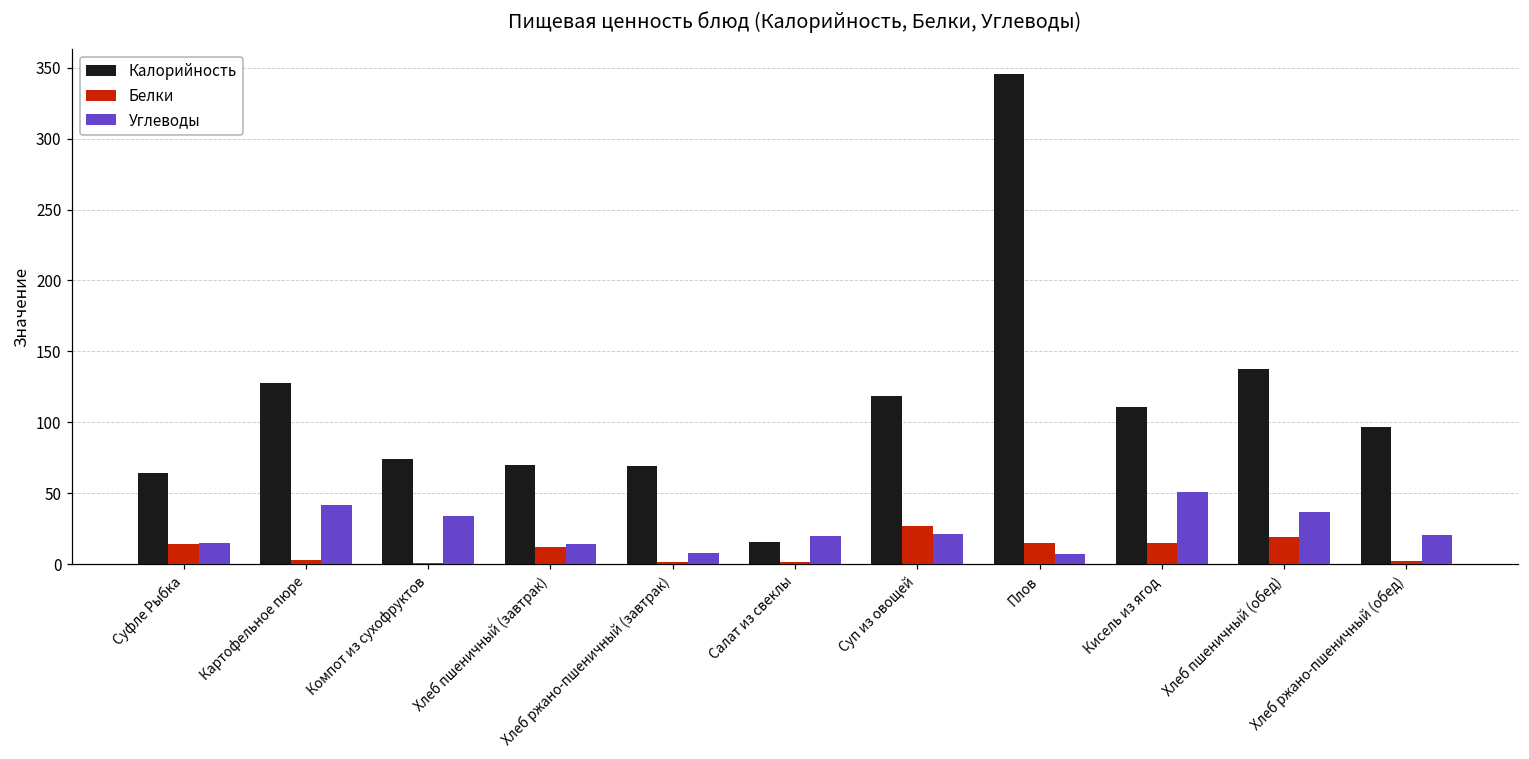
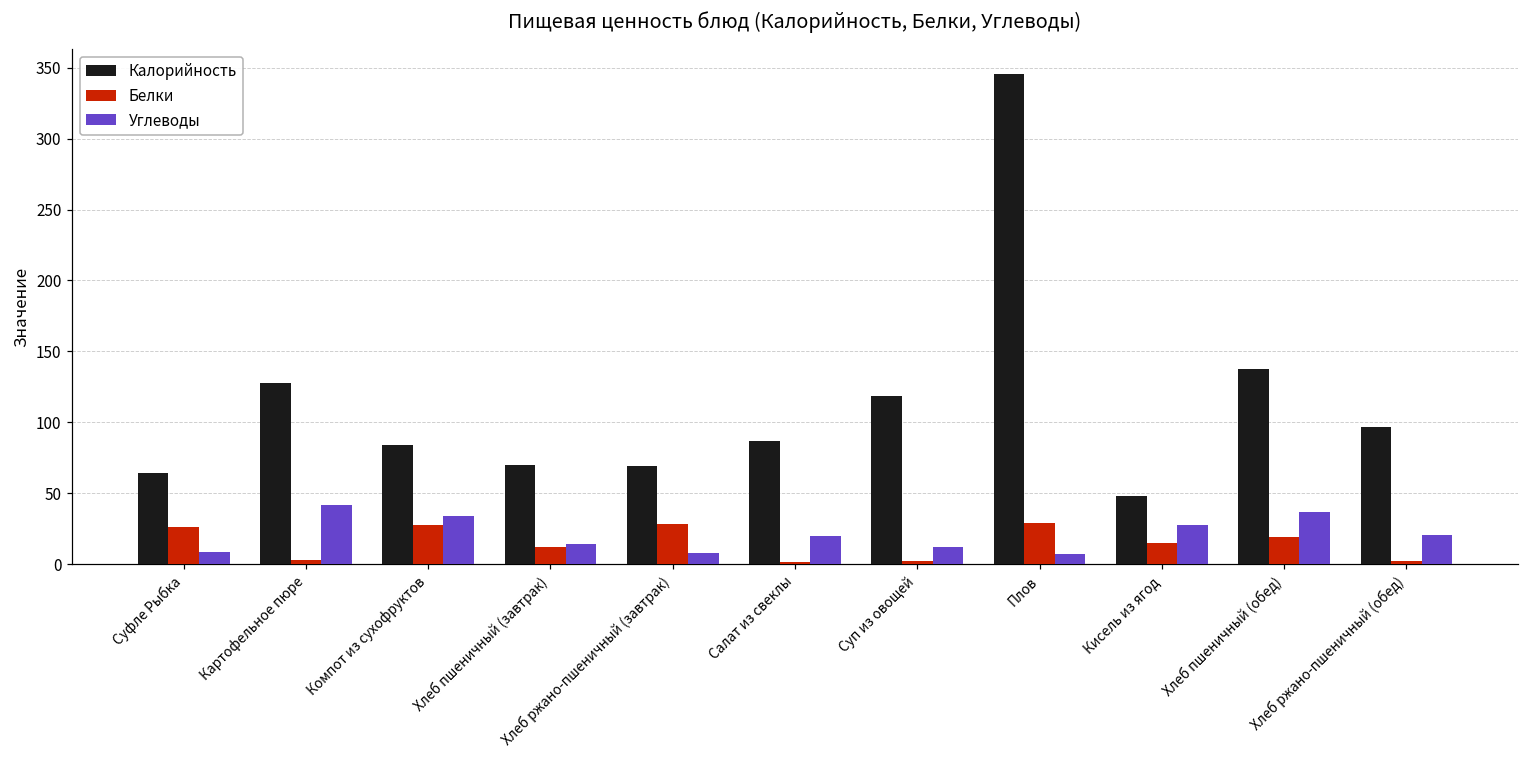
Белки, Суфле Рыбка: 14 -> 26
Углеводы, Суфле Рыбка: 15 -> 9
Калорийность, Компот из сухофруктов: 74 -> 84
Белки, Компот из сухофруктов: 1 -> 28
Белки, Хлеб ржано-пшеничный (завтрак): 2 -> 28
Калорийность, Салат из свеклы: 15 -> 87
Белки, Суп из овощей: 27 -> 2
Углеводы, Суп из овощей: 21 -> 12
Белки, Плов: 15 -> 29
Калорийность, Кисель из ягод: 111 -> 48
Углеводы, Кисель из ягод: 51 -> 28
